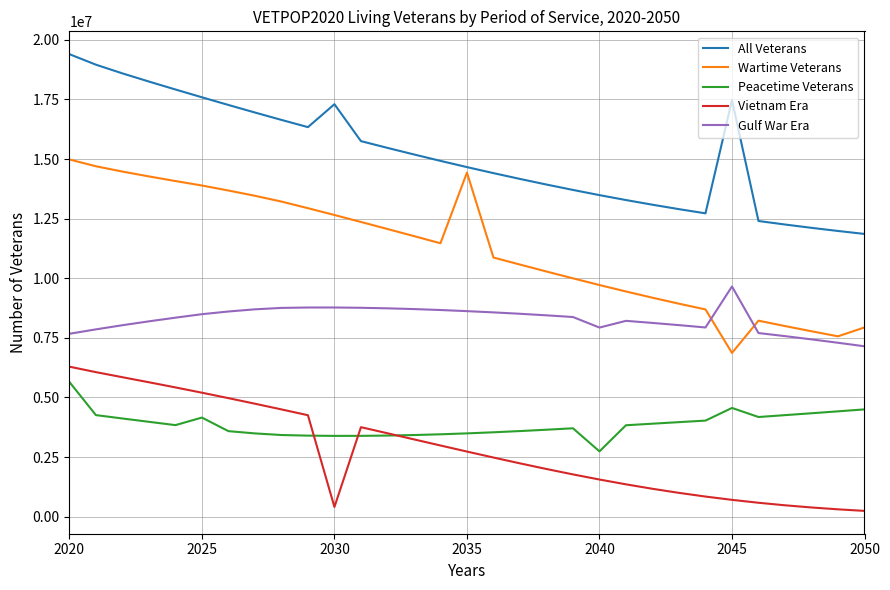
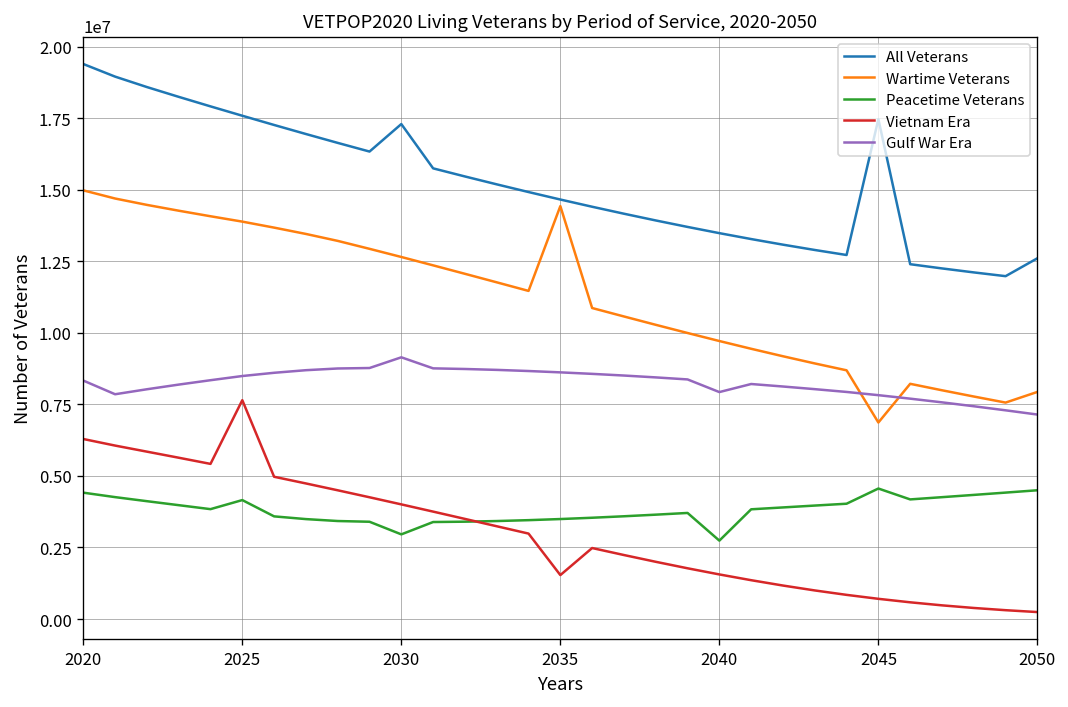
Peacetime Veterans, 2020: 5600000 -> 4400000
Gulf War Era, 2020: 7700000 -> 8300000
Vietnam Era, 2025: 5200000 -> 7600000
Peacetime Veterans, 2030: 3400000 -> 3000000
Vietnam Era, 2030: 400000 -> 4000000
Gulf War Era, 2030: 8800000 -> 9100000
Vietnam Era, 2035: 2700000 -> 1500000
Gulf War Era, 2045: 9700000 -> 7800000
All Veterans, 2050: 11900000 -> 12600000
